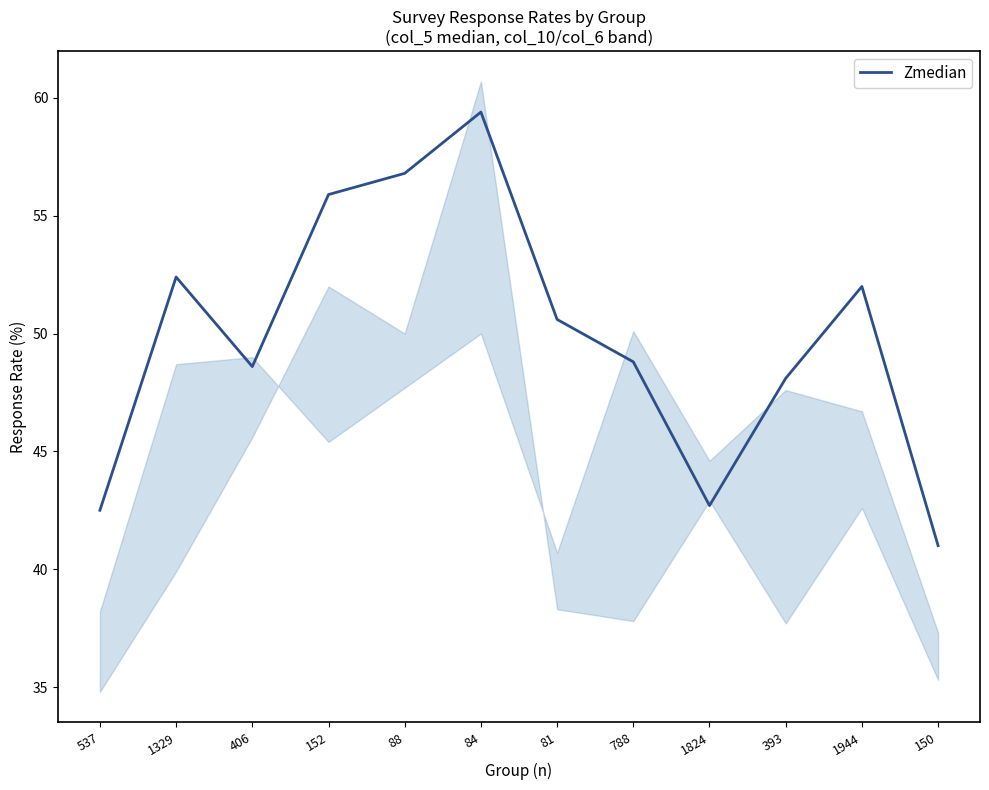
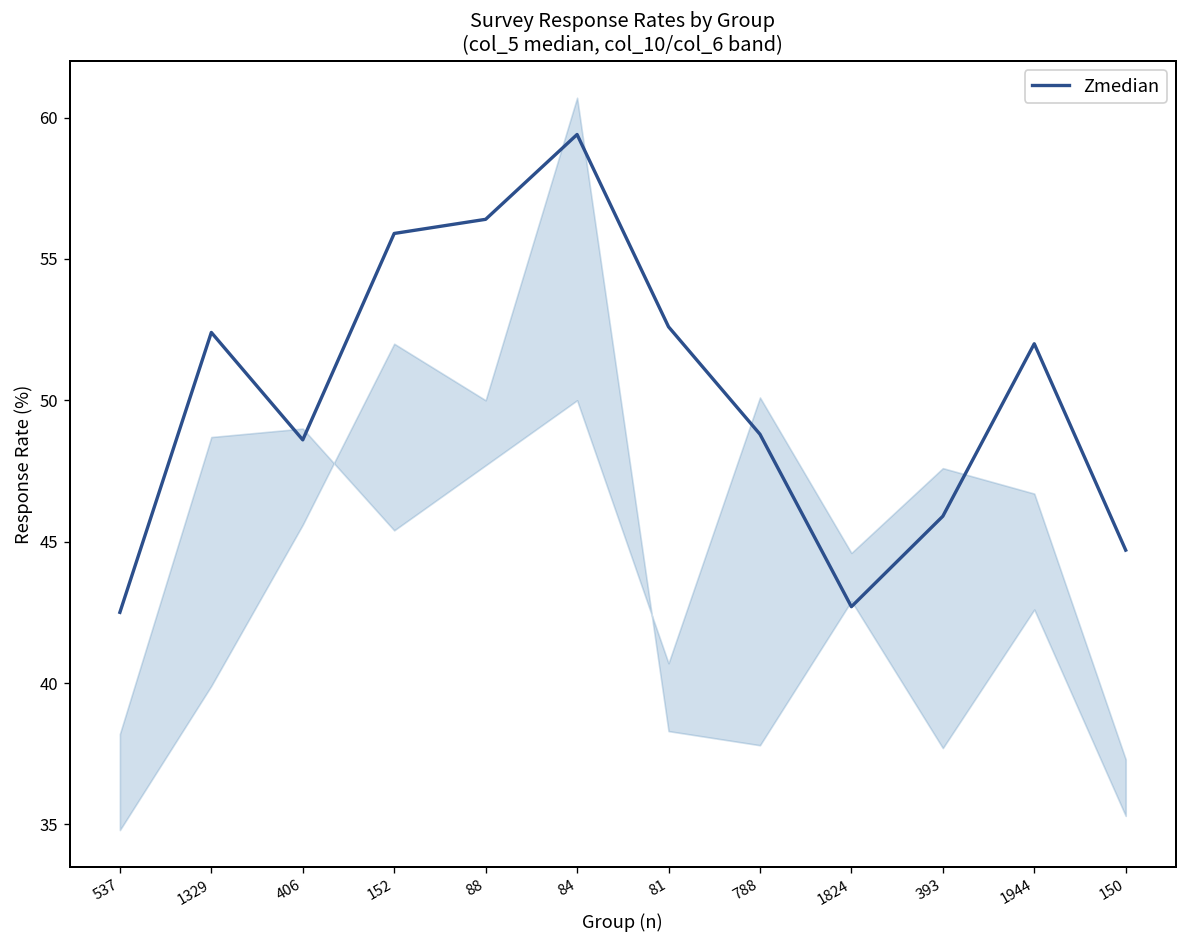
Zmedian, 88: 56.8 -> 56.4
Zmedian, 81: 50.6 -> 52.6
Zmedian, 393: 48.1 -> 45.9
Zmedian, 150: 41.0 -> 44.7
